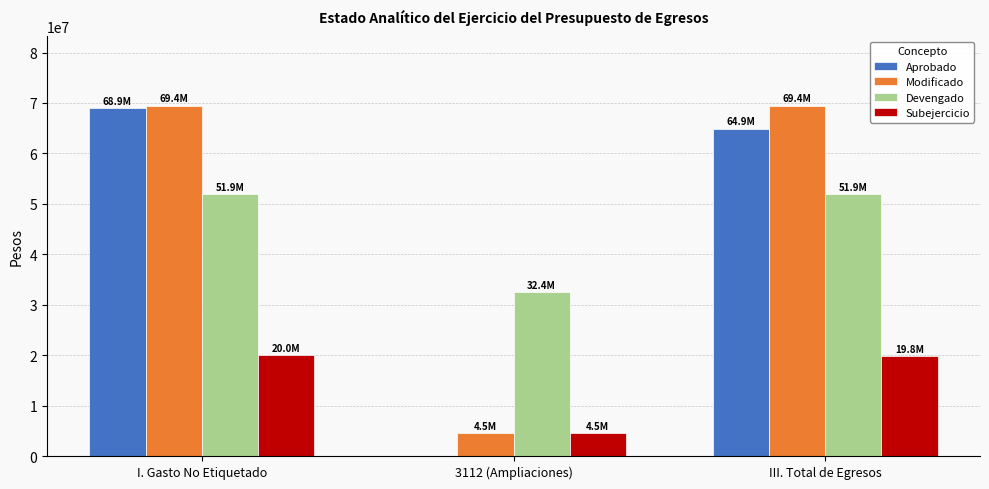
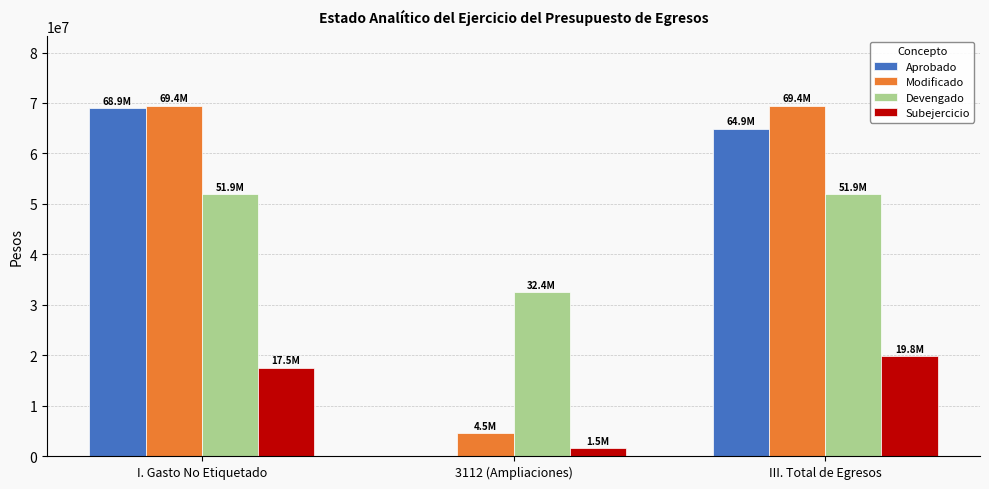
Subejercicio, I. Gasto No Etiquetado: 20.0M -> 17.5M
Subejercicio, 3112 (Ampliaciones): 4.5M -> 1.5M
